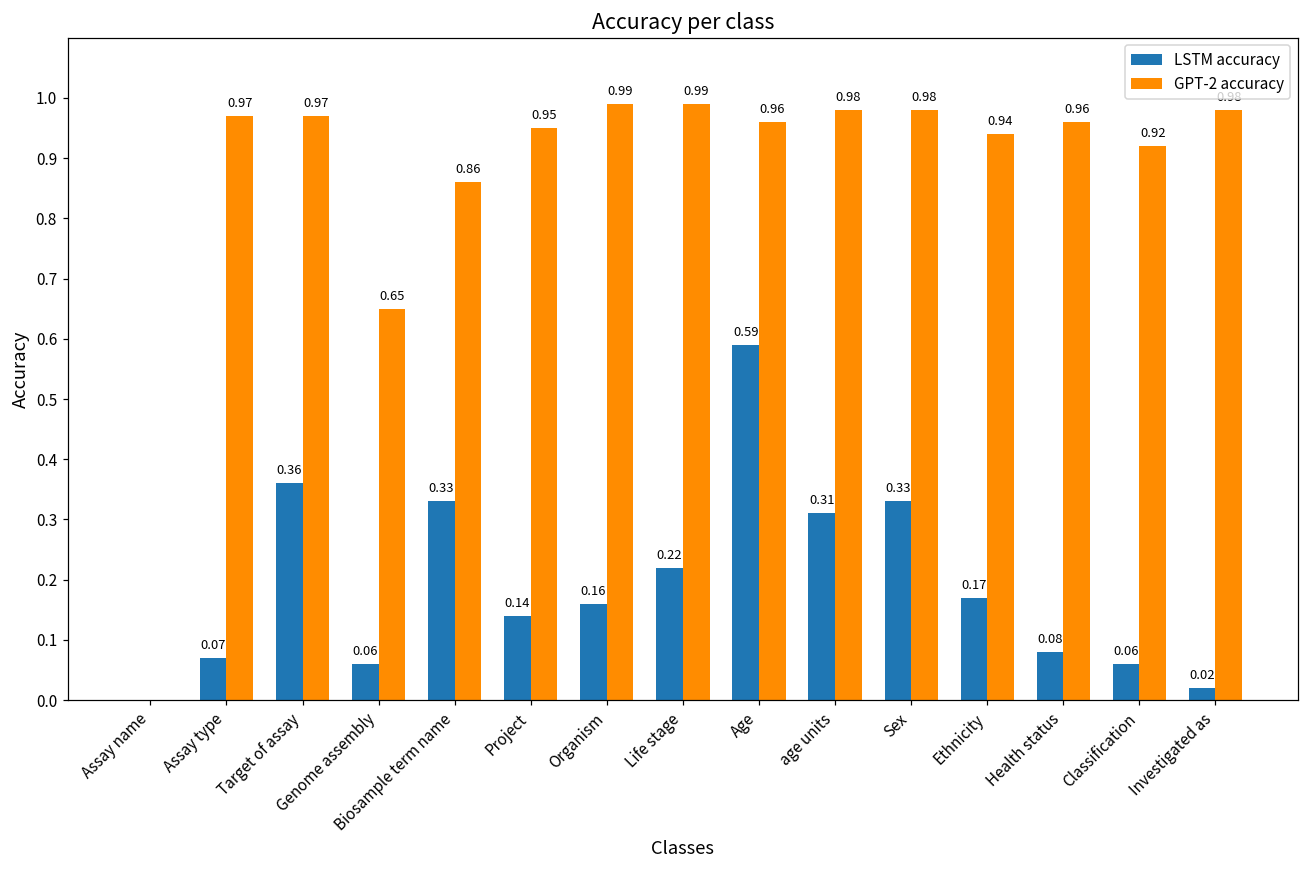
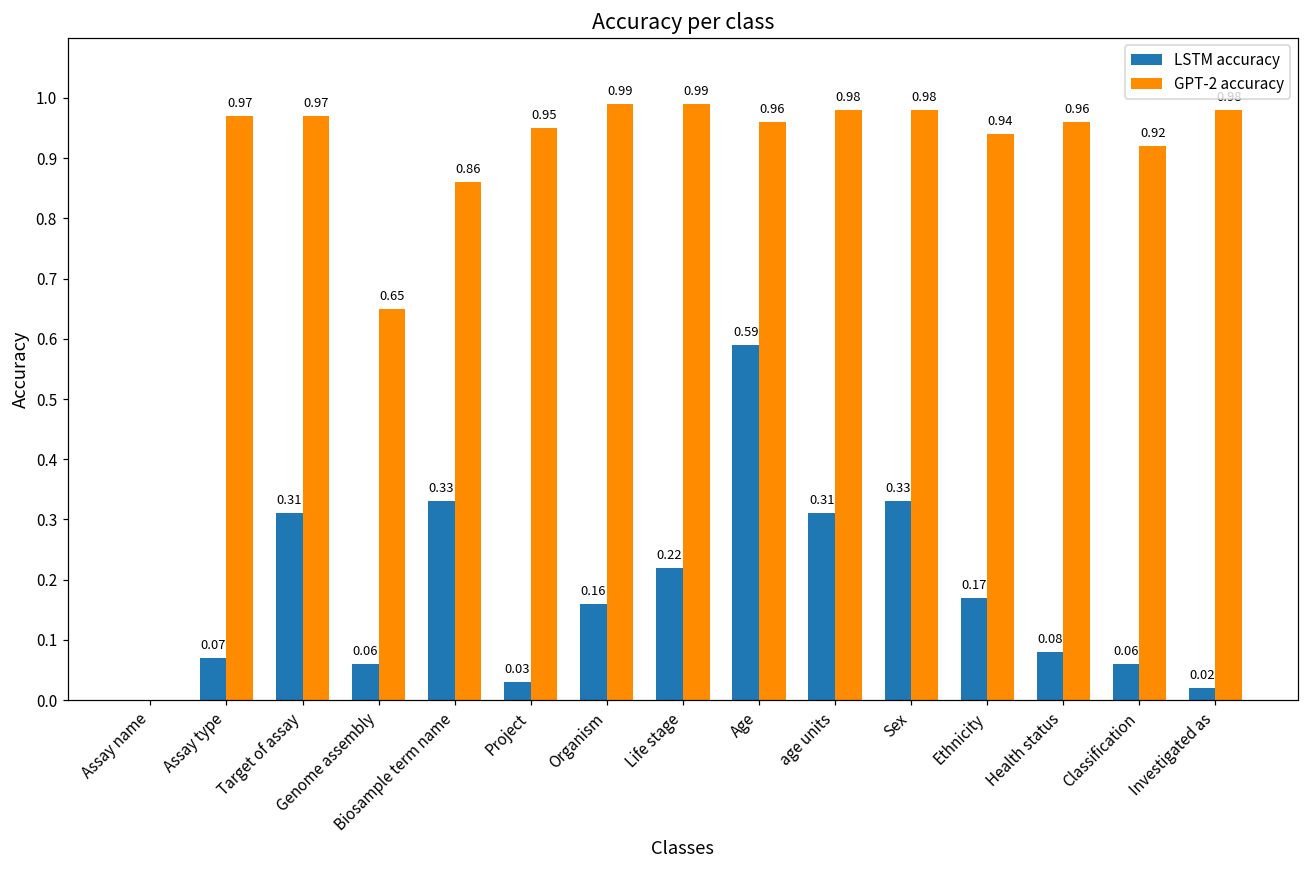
LSTM accuracy, Target of assay: 0.36 -> 0.31
LSTM accuracy, Project: 0.14 -> 0.03
